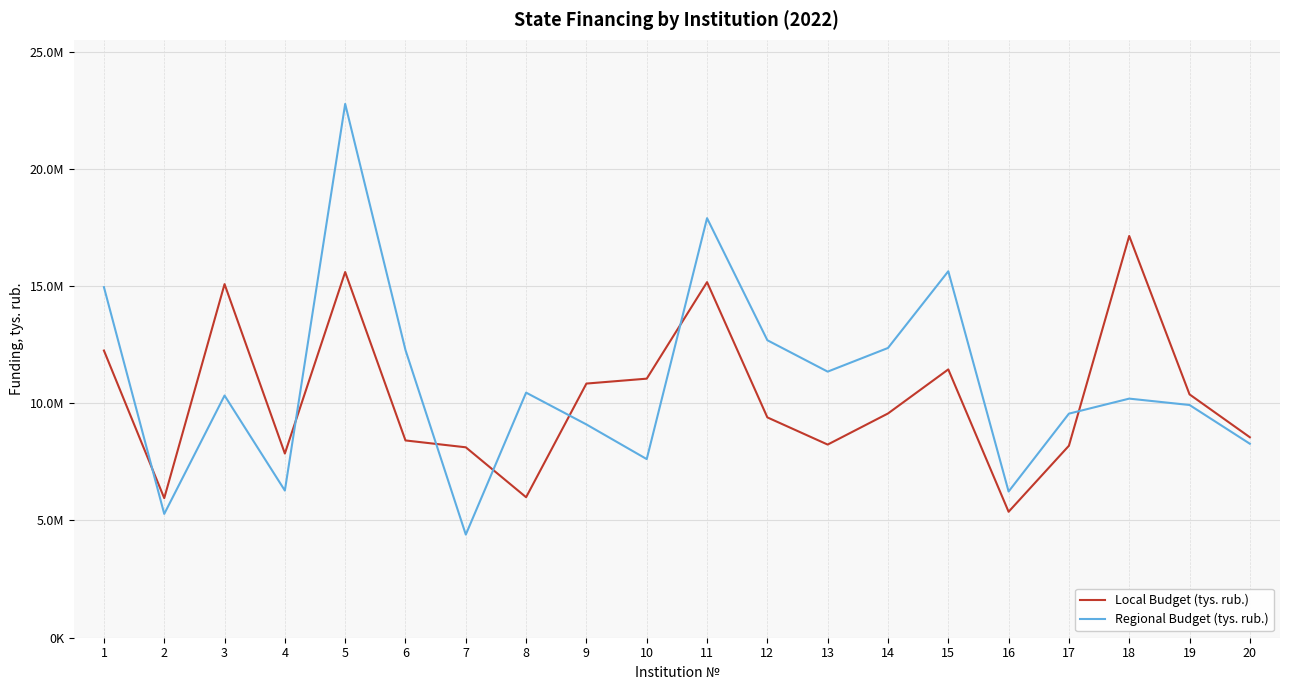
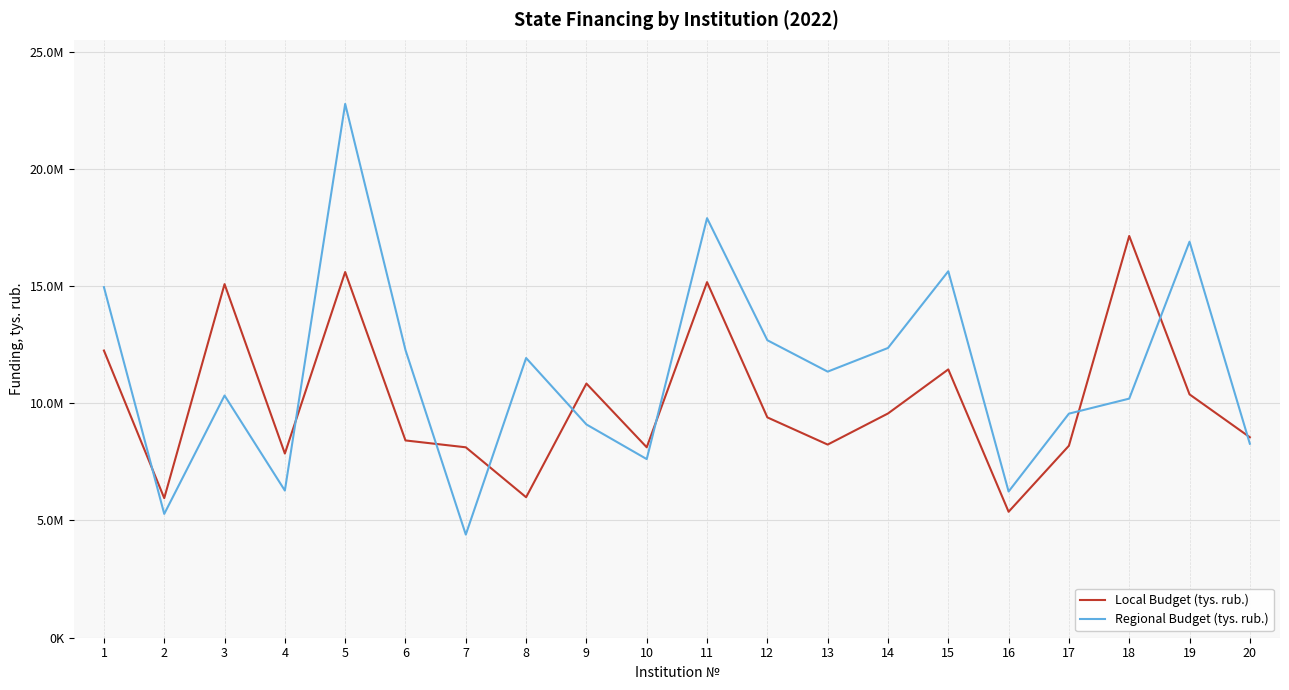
Regional Budget (tys. rub.), 8: 10500000 -> 11900000
Local Budget (tys. rub.), 10: 11100000 -> 8100000
Regional Budget (tys. rub.), 19: 9900000 -> 16900000
